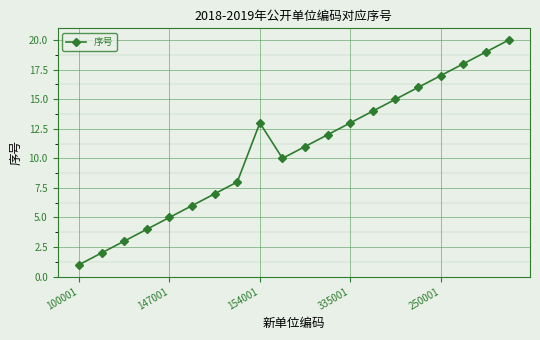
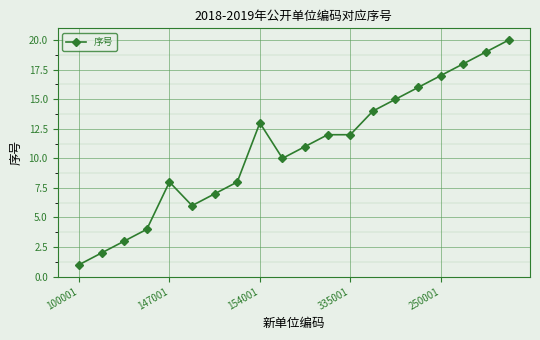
147001: 5 -> 8
335001: 13 -> 12
